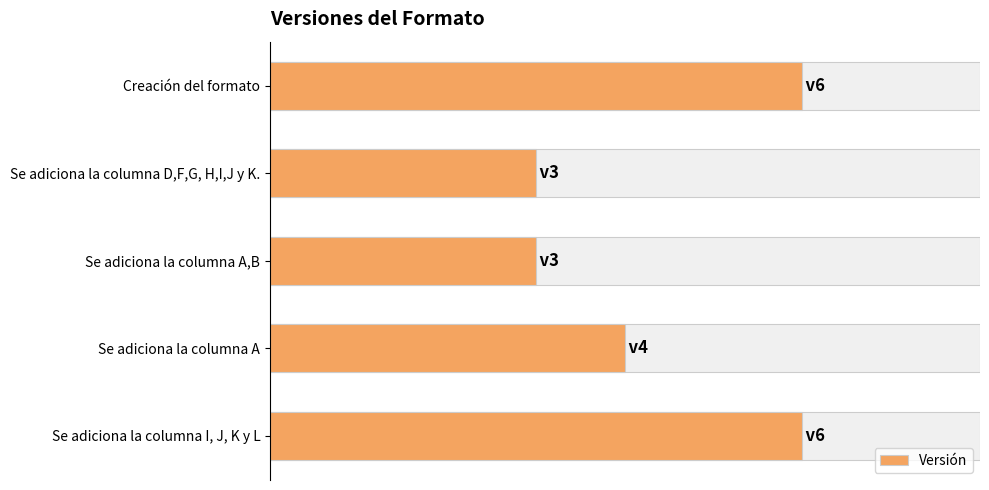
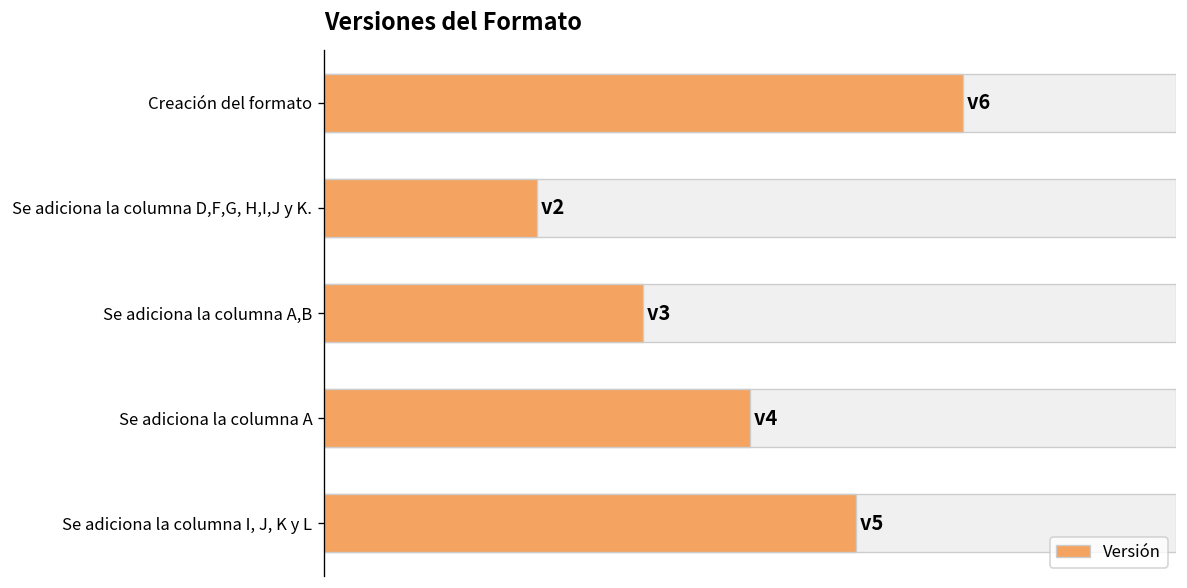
Versión, Se adiciona la columna D,F,G, H,I,J y K.: 3 -> 2
Versión, Se adiciona la columna I, J, K y L: 6 -> 5
